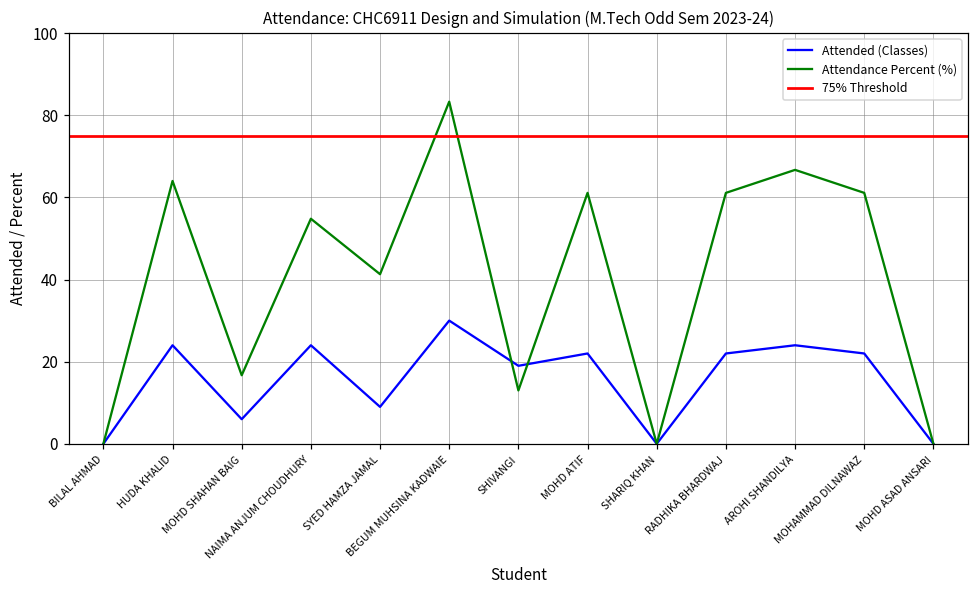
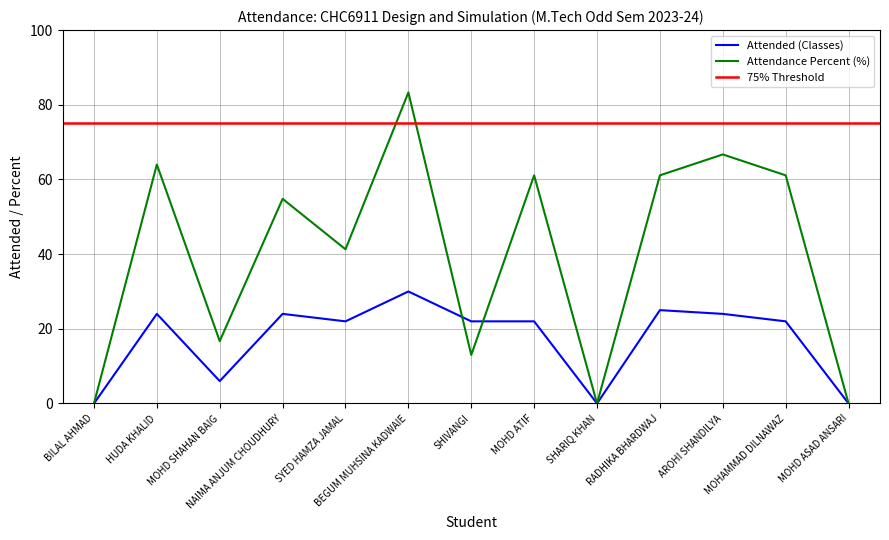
Attended (Classes), SYED HAMZA JAMAL: 9 -> 22
Attended (Classes), SHIVANGI: 19 -> 22
Attended (Classes), RADHIKA BHARDWAJ: 22 -> 25
